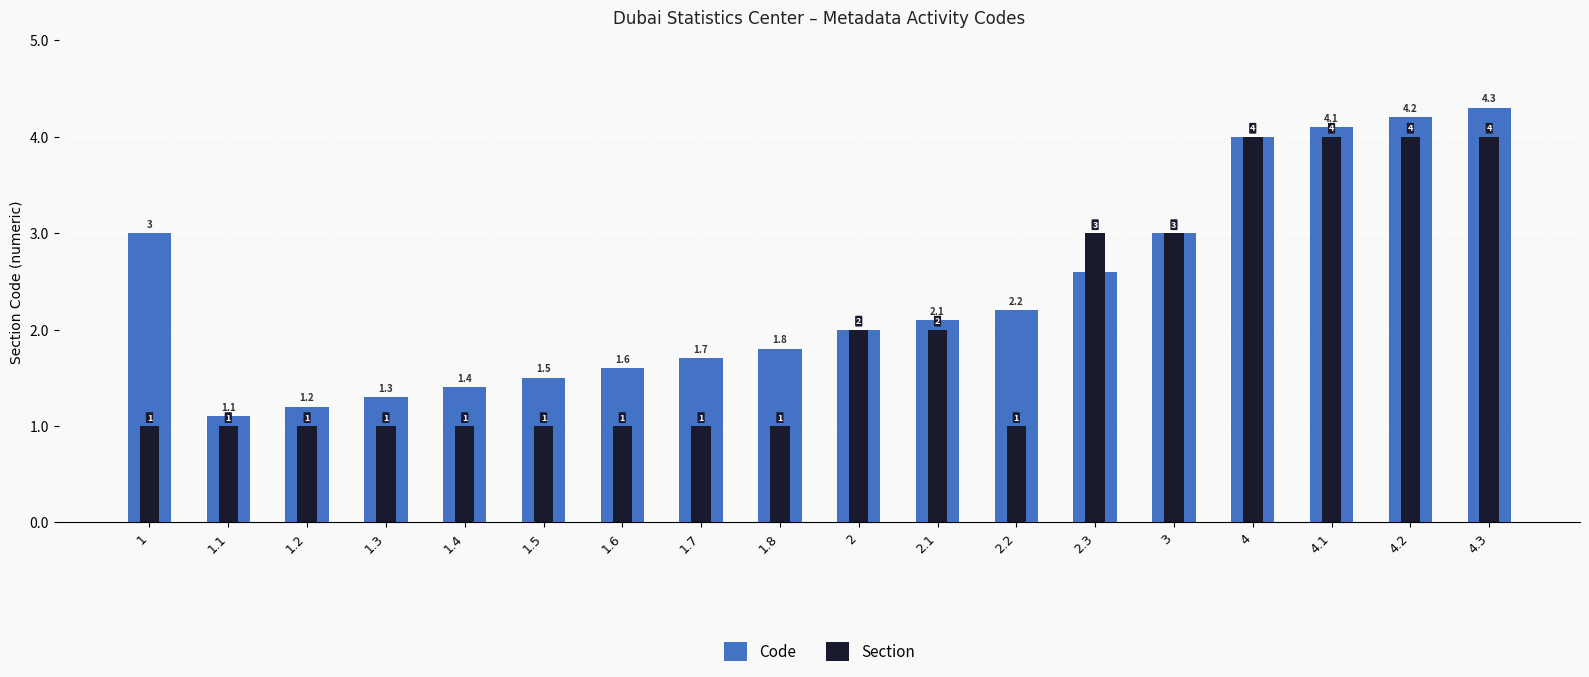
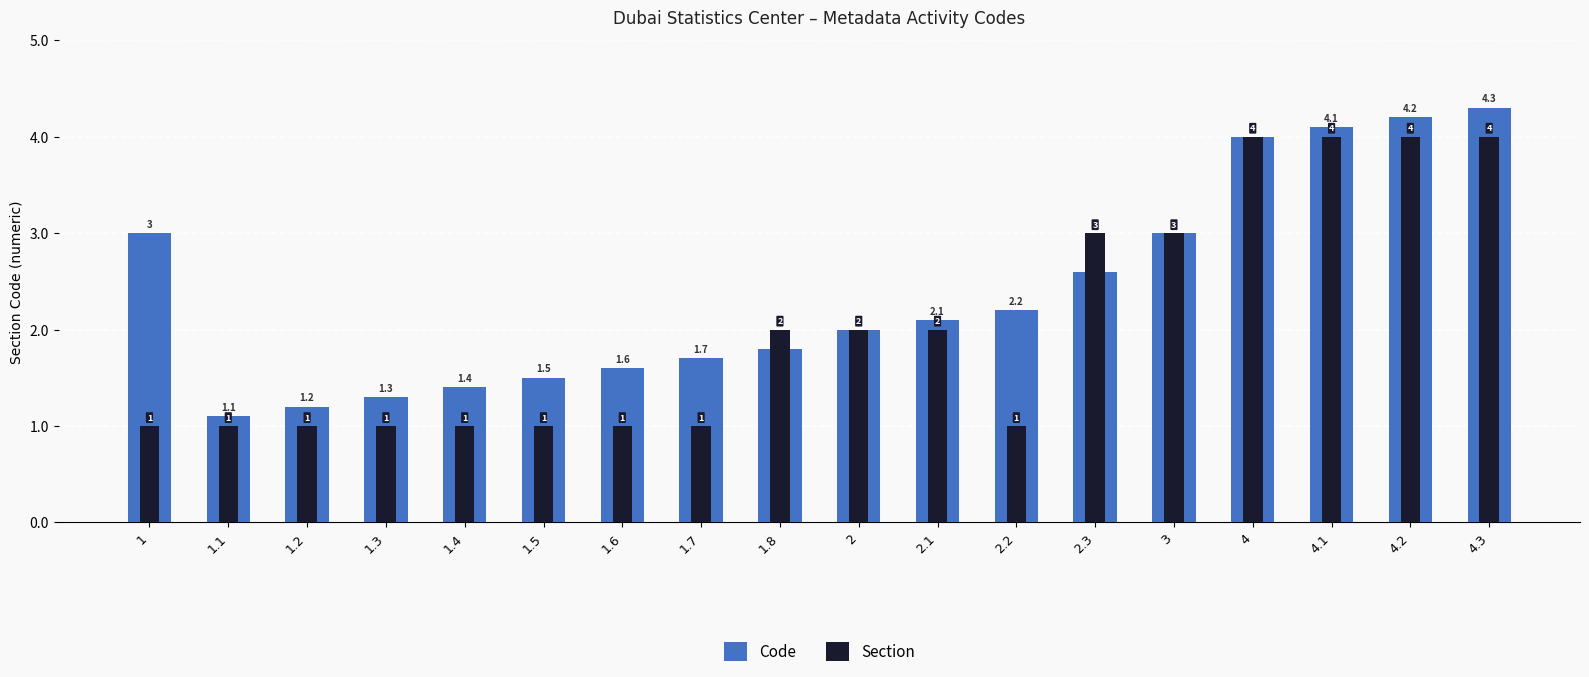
Section, 1.8: 1 -> 2
